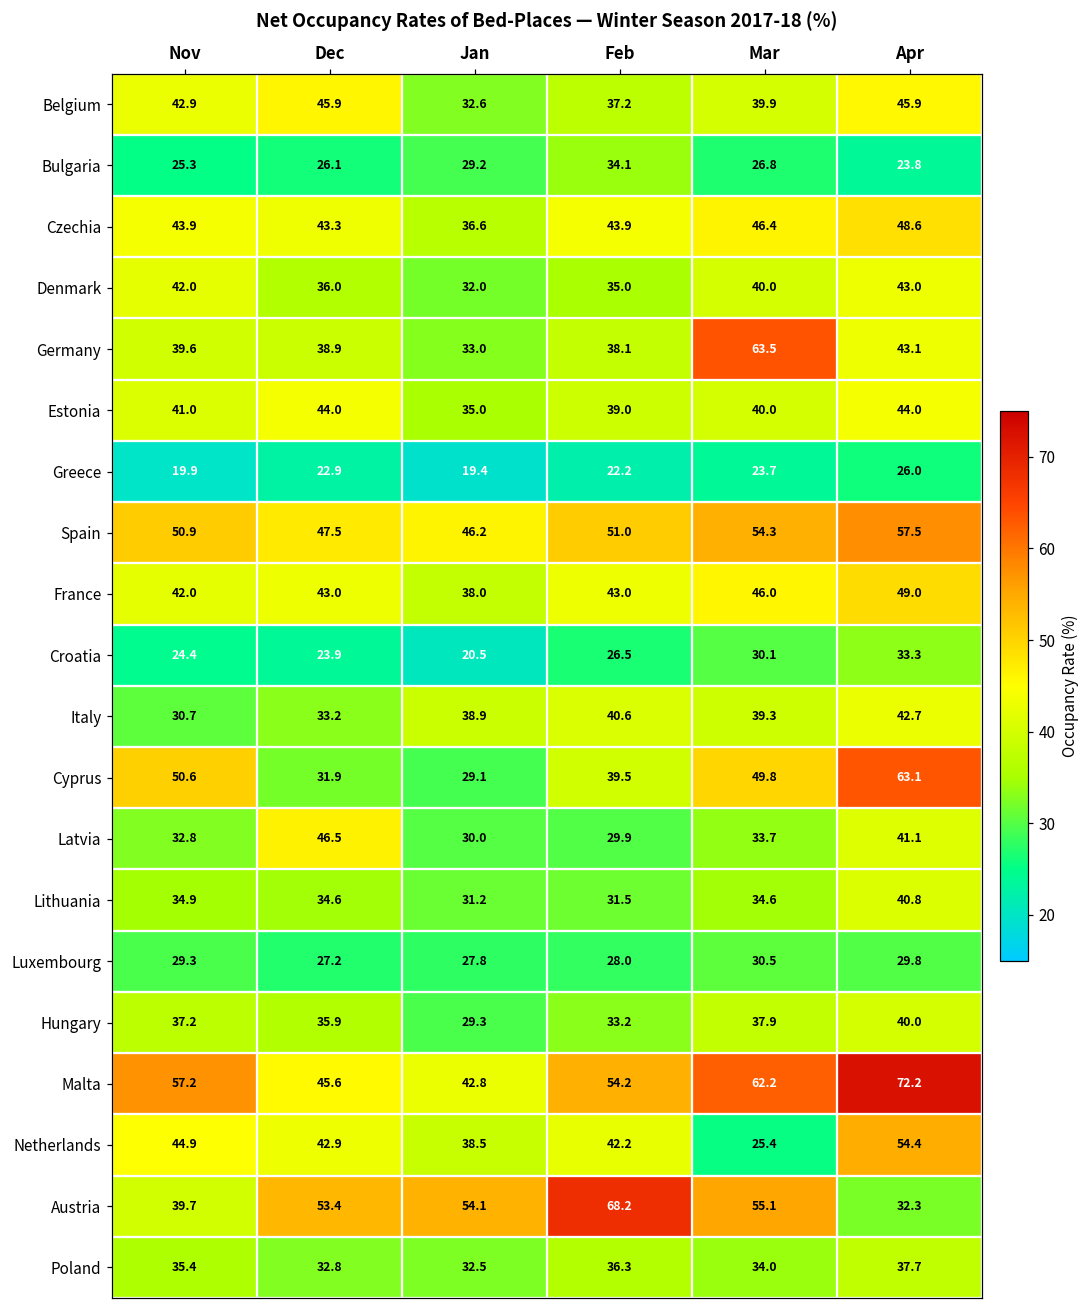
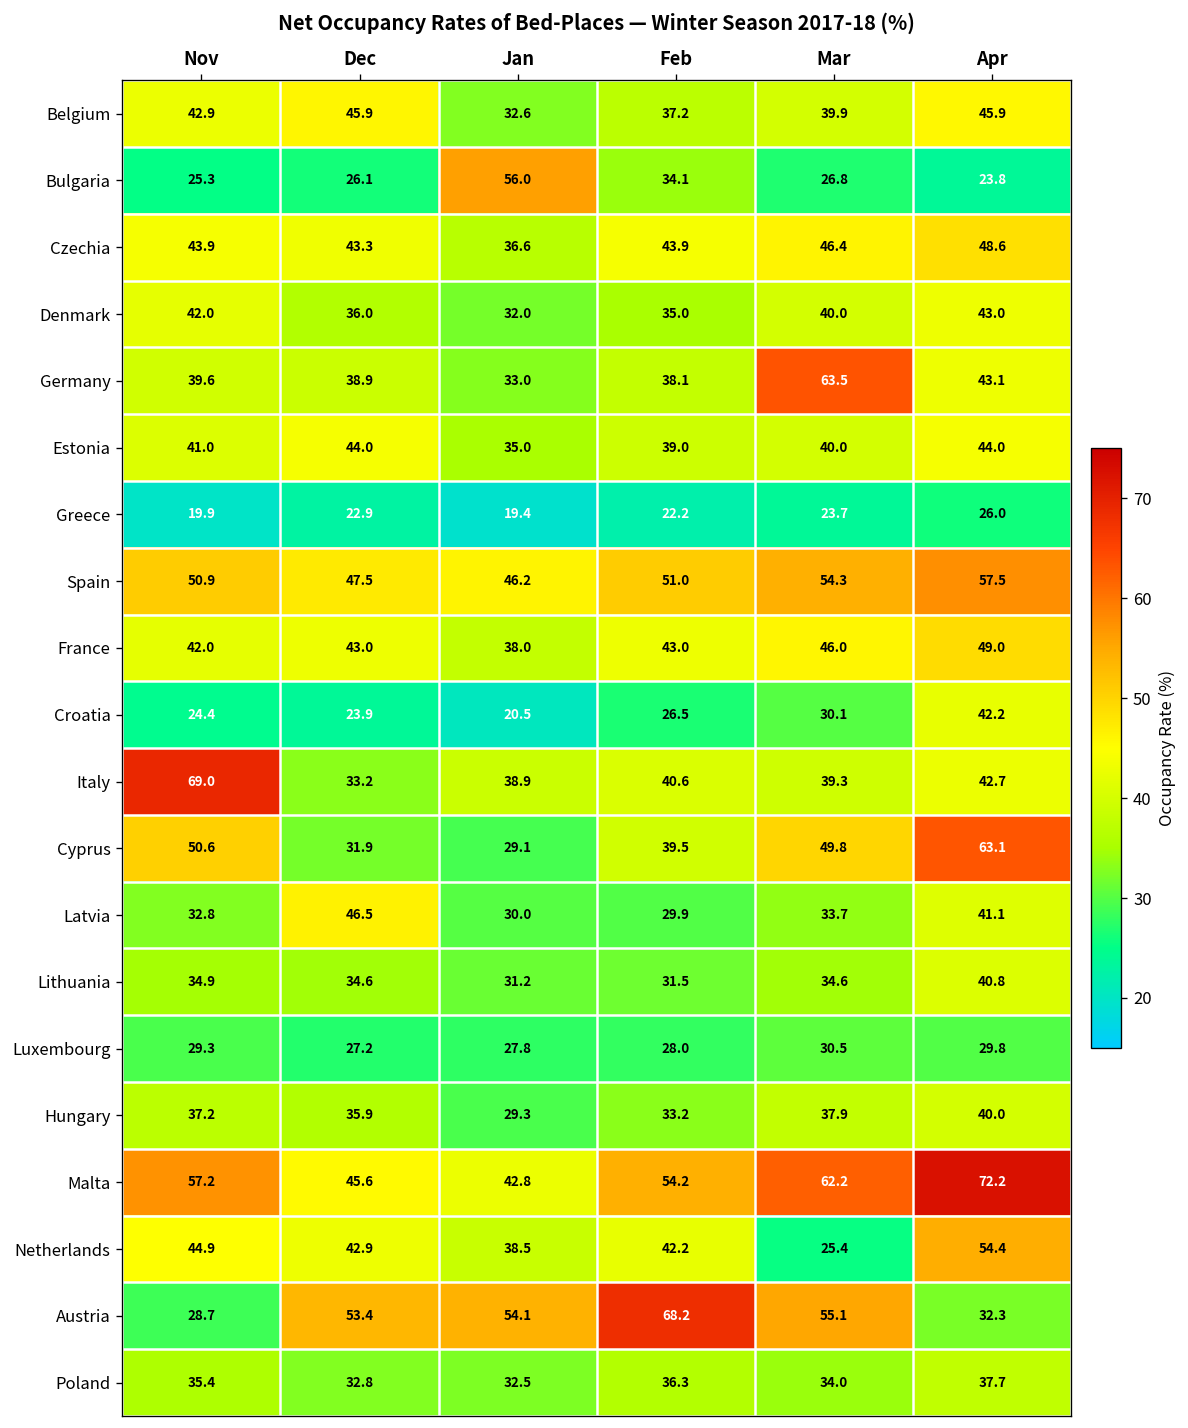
Bulgaria, Jan: 29.2 -> 56.0
Croatia, Apr: 33.3 -> 42.2
Italy, Nov: 30.7 -> 69.0
Austria, Nov: 39.7 -> 28.7
